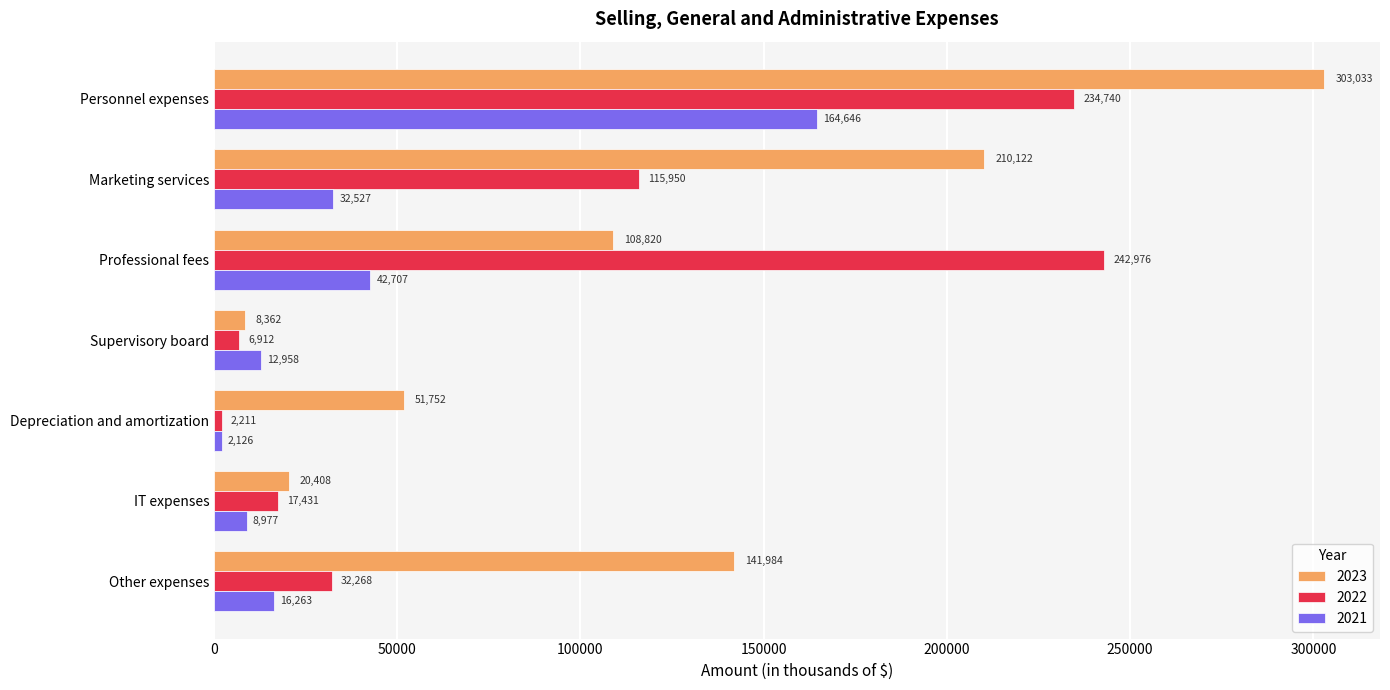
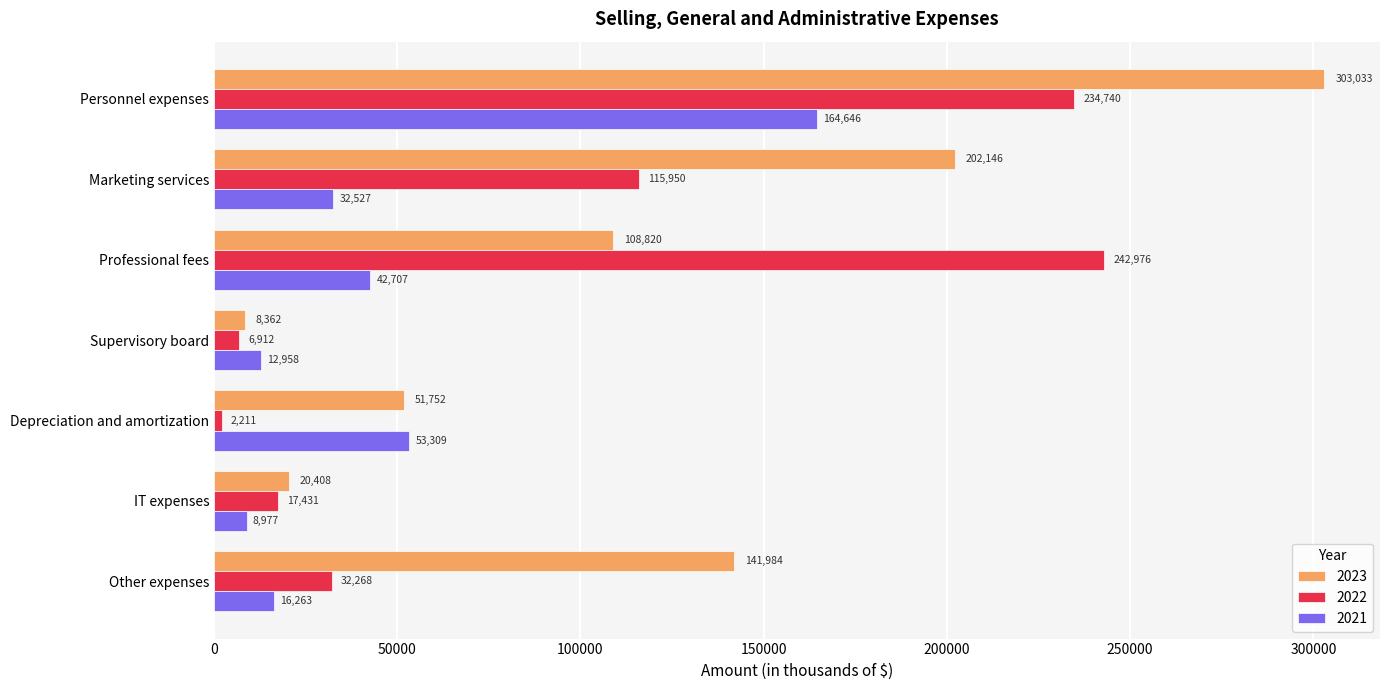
2023, Marketing services: 210,122 -> 202,146
2021, Depreciation and amortization: 2,126 -> 53,309
